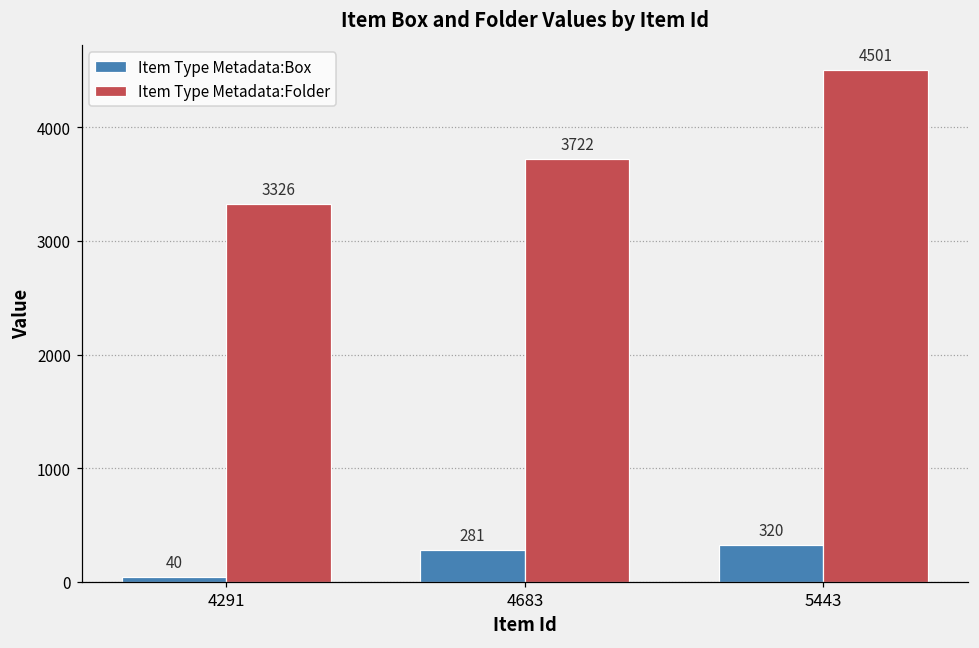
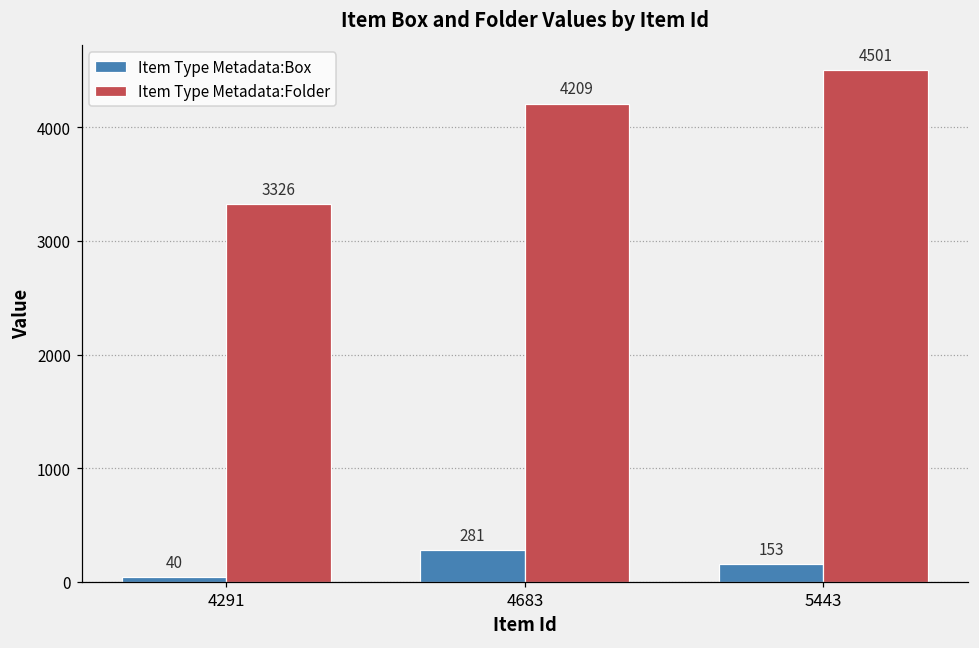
Item Type Metadata:Folder, 4683: 3722 -> 4209
Item Type Metadata:Box, 5443: 320 -> 153
